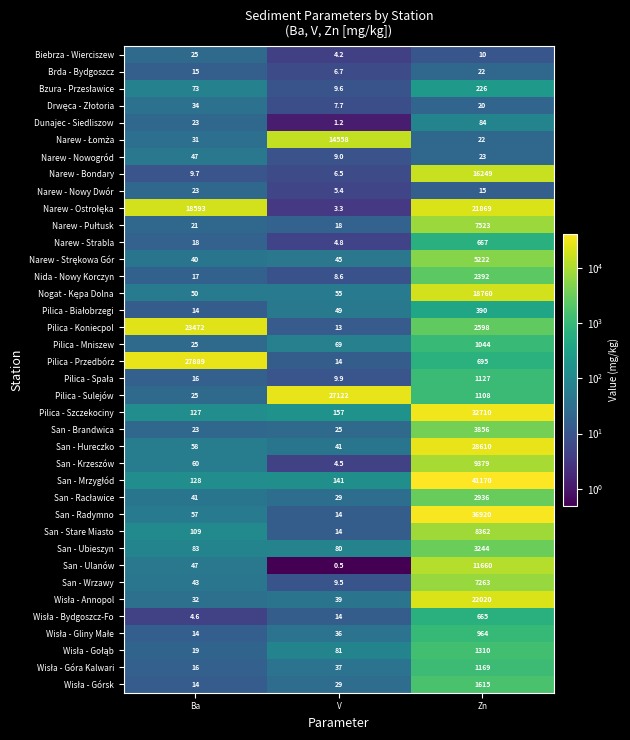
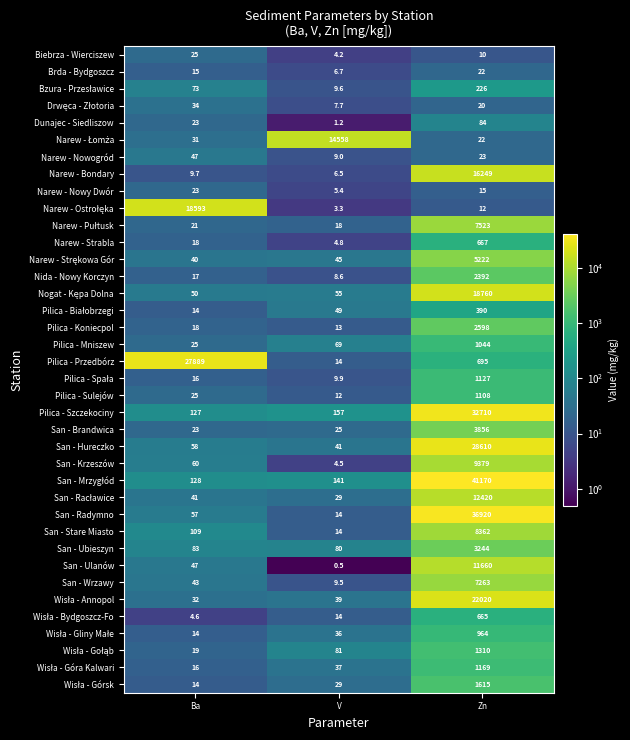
Narew - Ostrołęka, Zn: 21869 -> 12
Pilica - Koniecpol, Ba: 23472 -> 18
Pilica - Sulejów, V: 27122 -> 12
San - Racławice, Zn: 2936 -> 12420
